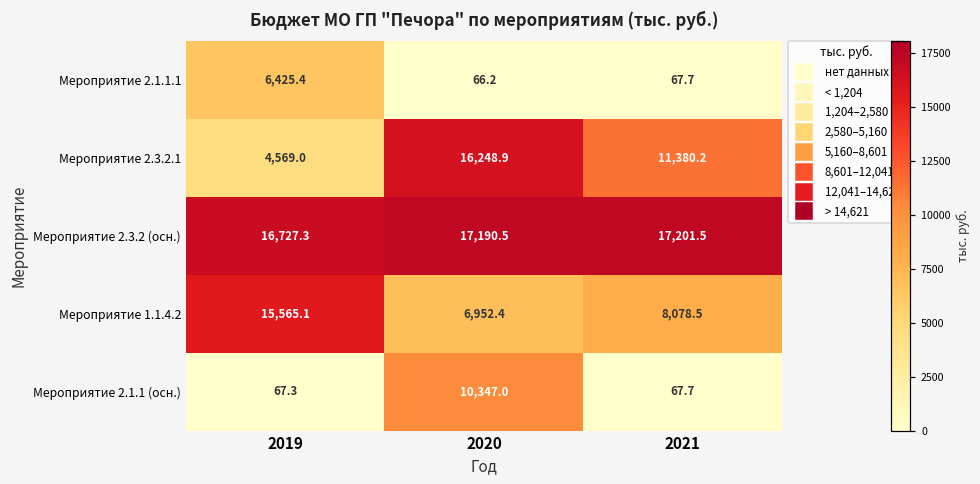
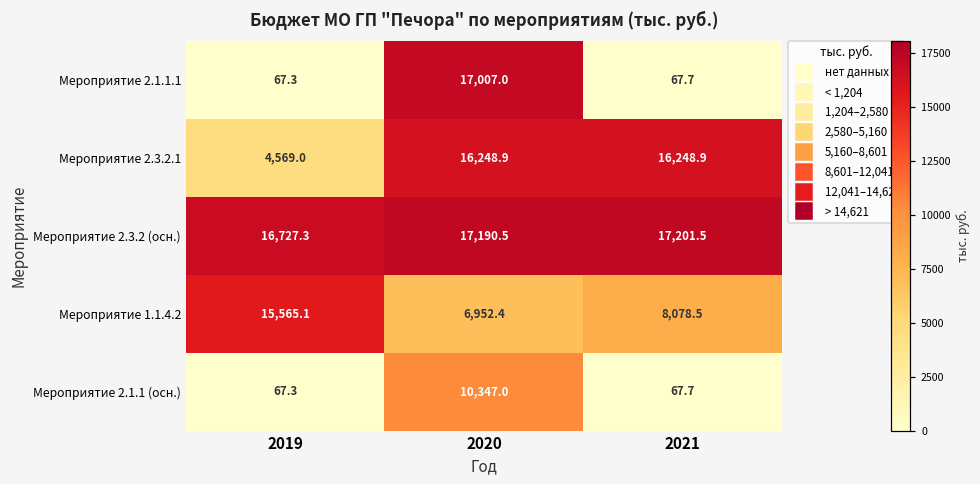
Мероприятие 2.1.1.1, 2019: 6,425.4 -> 67.3
Мероприятие 2.1.1.1, 2020: 66.2 -> 17,007.0
Мероприятие 2.3.2.1, 2021: 11,380.2 -> 16,248.9
